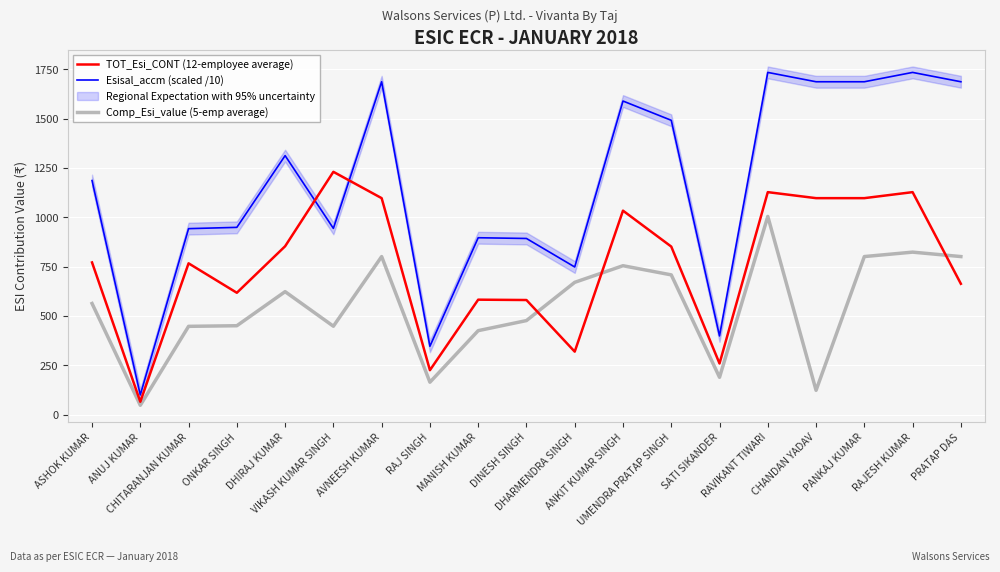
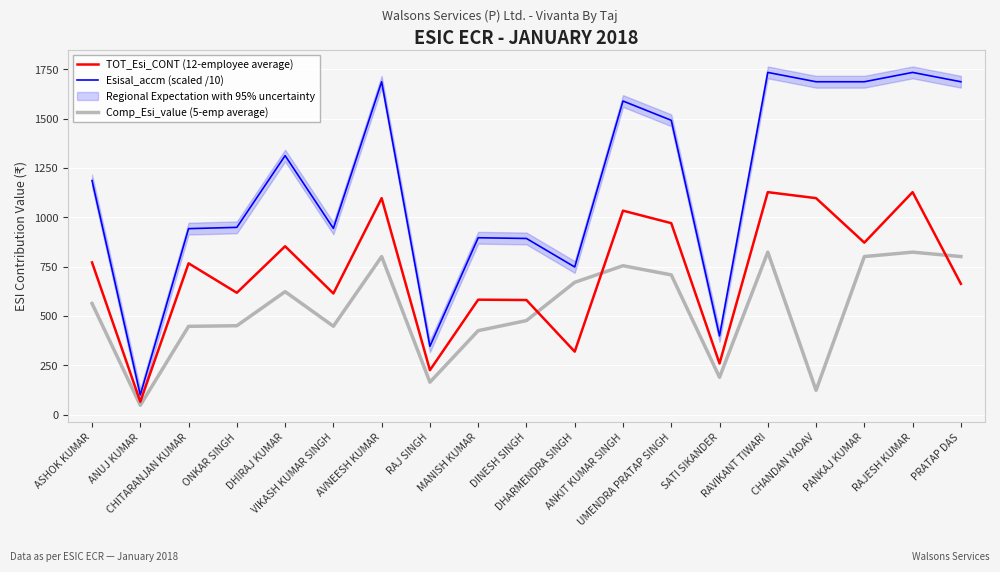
TOT_Esi_CONT (12-employee average), VIKASH KUMAR SINGH: 1230 -> 610
TOT_Esi_CONT (12-employee average), UMENDRA PRATAP SINGH: 850 -> 970
Comp_Esi_value (5-emp average), RAVIKANT TIWARI: 1000 -> 820
TOT_Esi_CONT (12-employee average), PANKAJ KUMAR: 1100 -> 870
